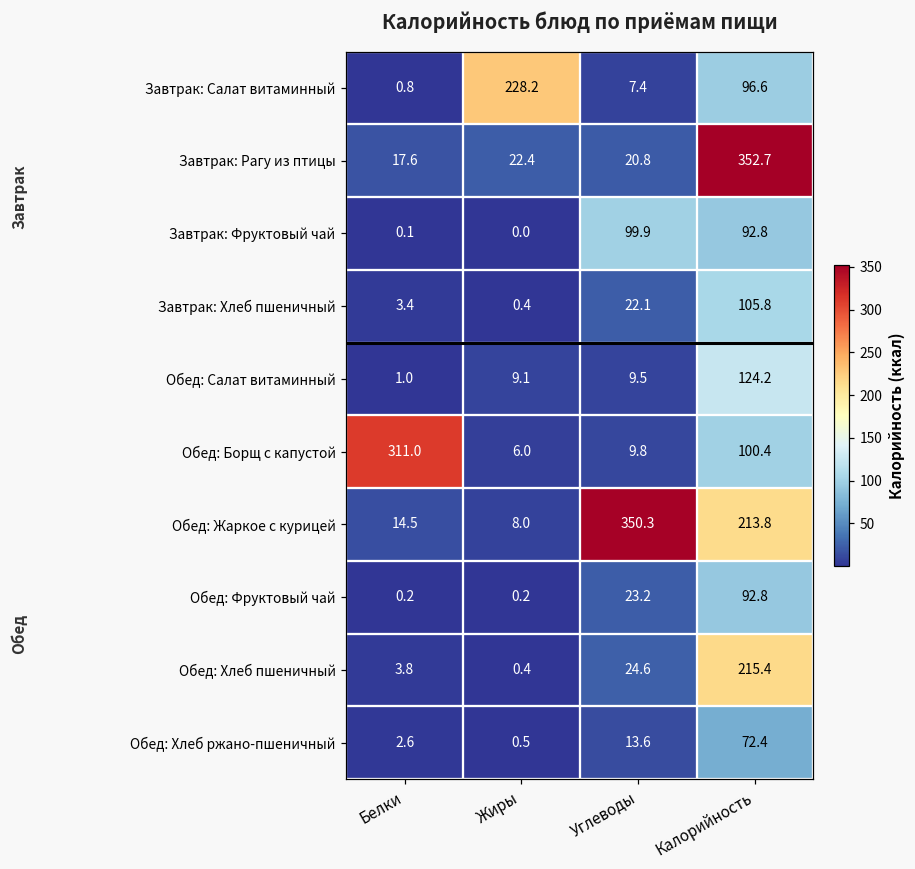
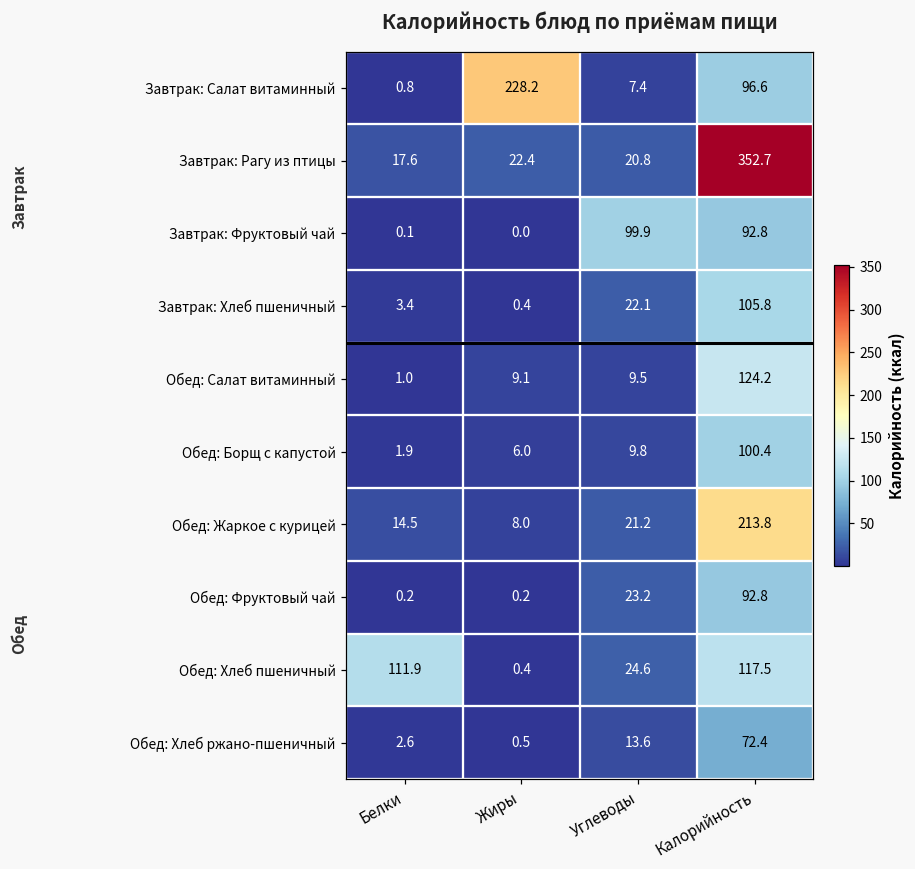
Обед: Борщ с капустой, Белки: 311.0 -> 1.9
Обед: Жаркое с курицей, Углеводы: 350.3 -> 21.2
Обед: Хлеб пшеничный, Белки: 3.8 -> 111.9
Обед: Хлеб пшеничный, Калорийность: 215.4 -> 117.5
